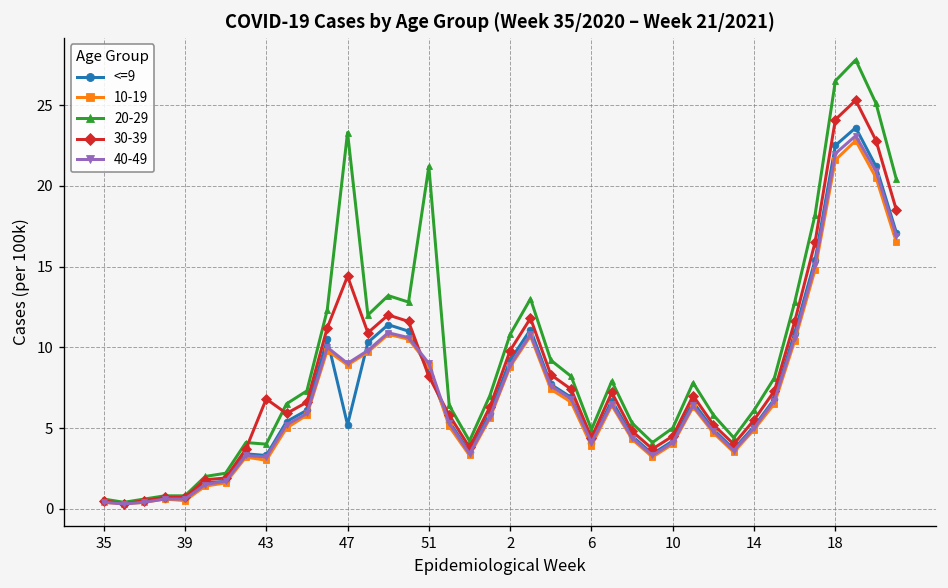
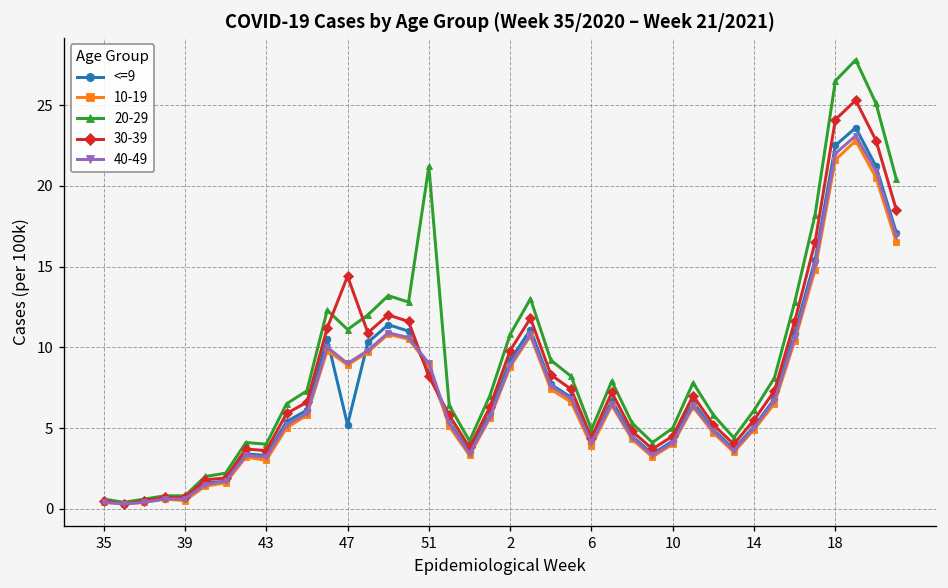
30-39, 43: 6.8 -> 3.6
20-29, 47: 23.3 -> 11.1
